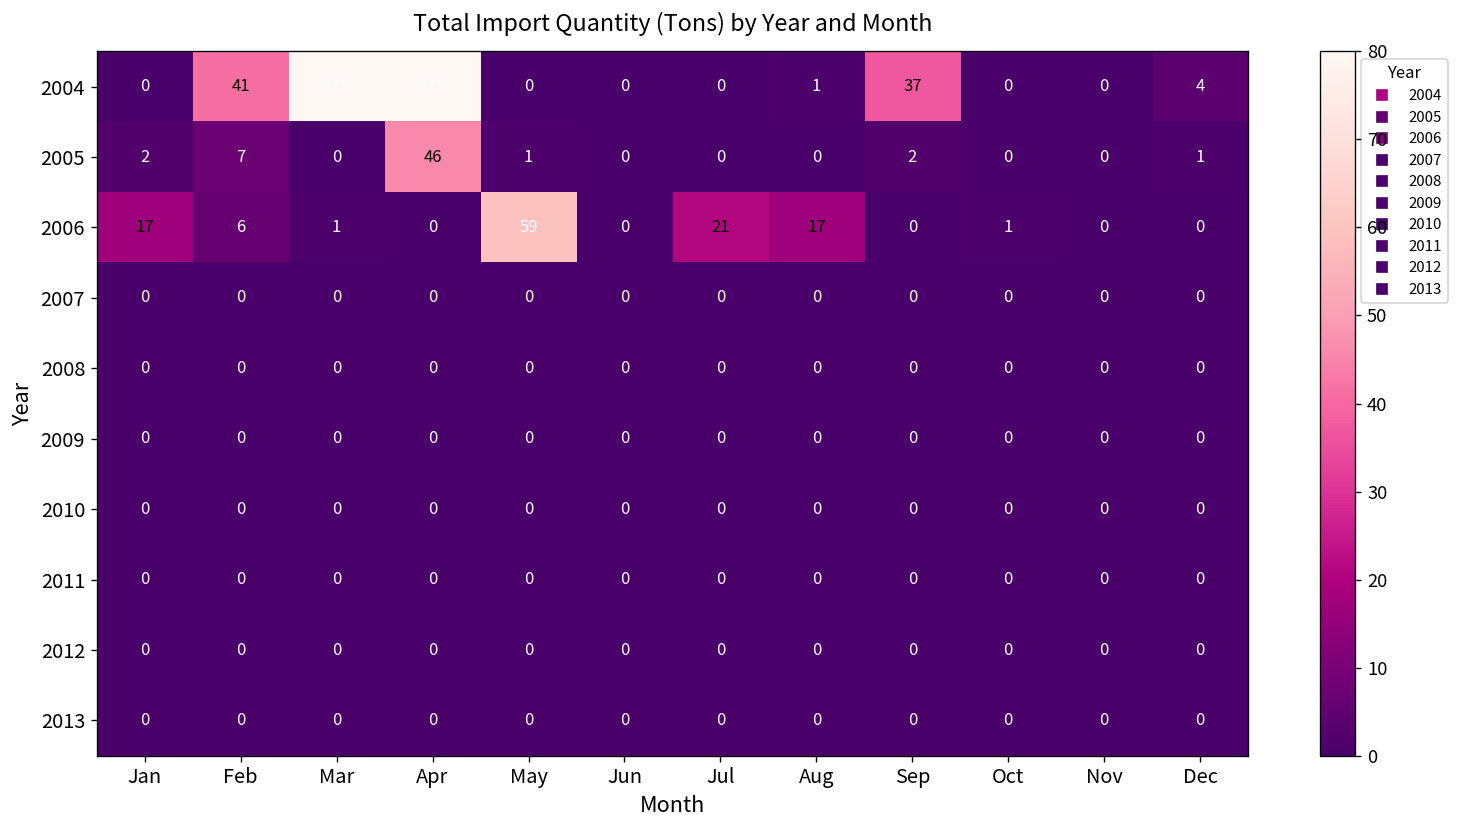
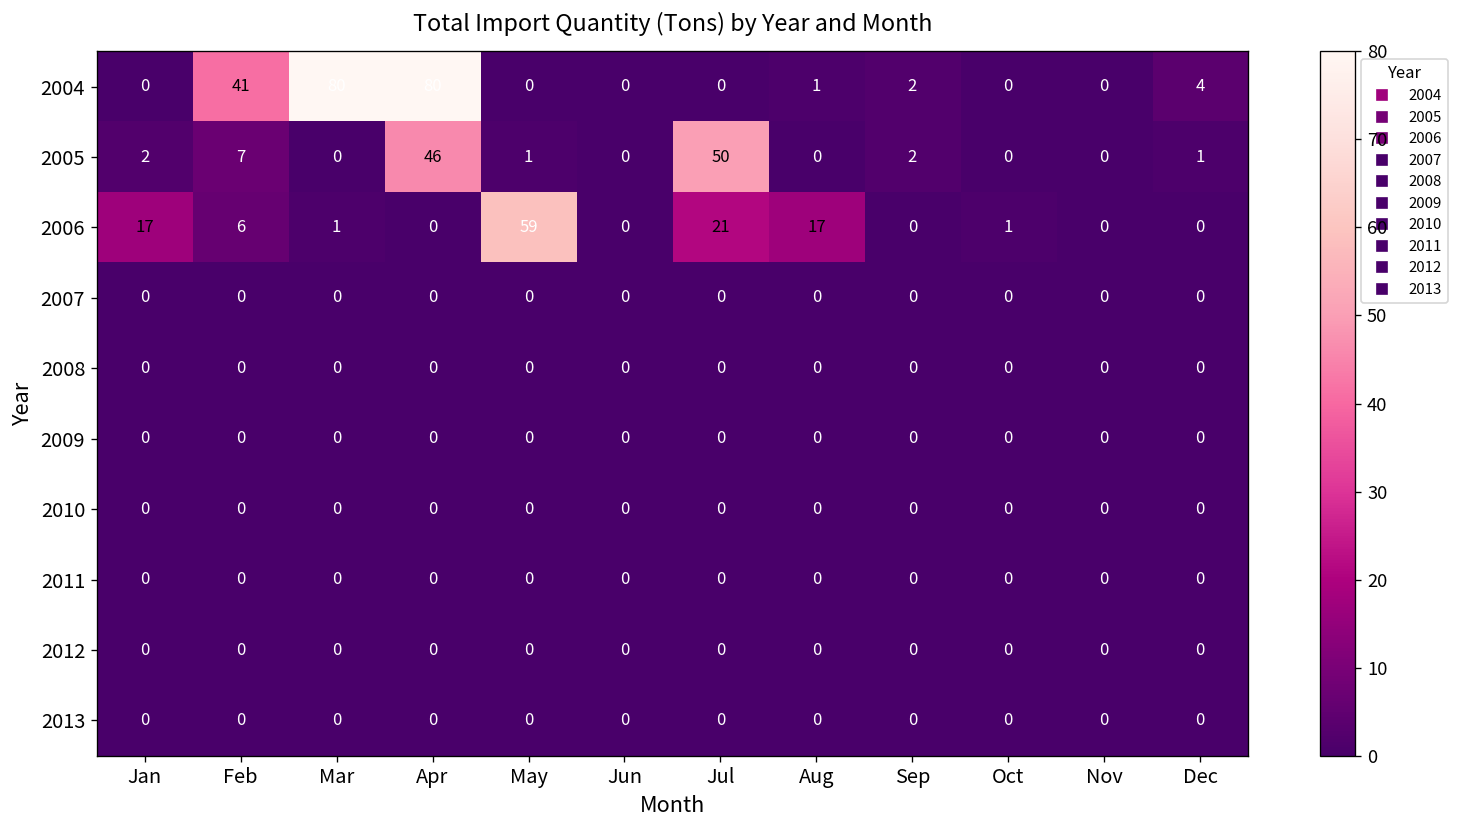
2004, Sep: 37 -> 2
2005, Jul: 0 -> 50
